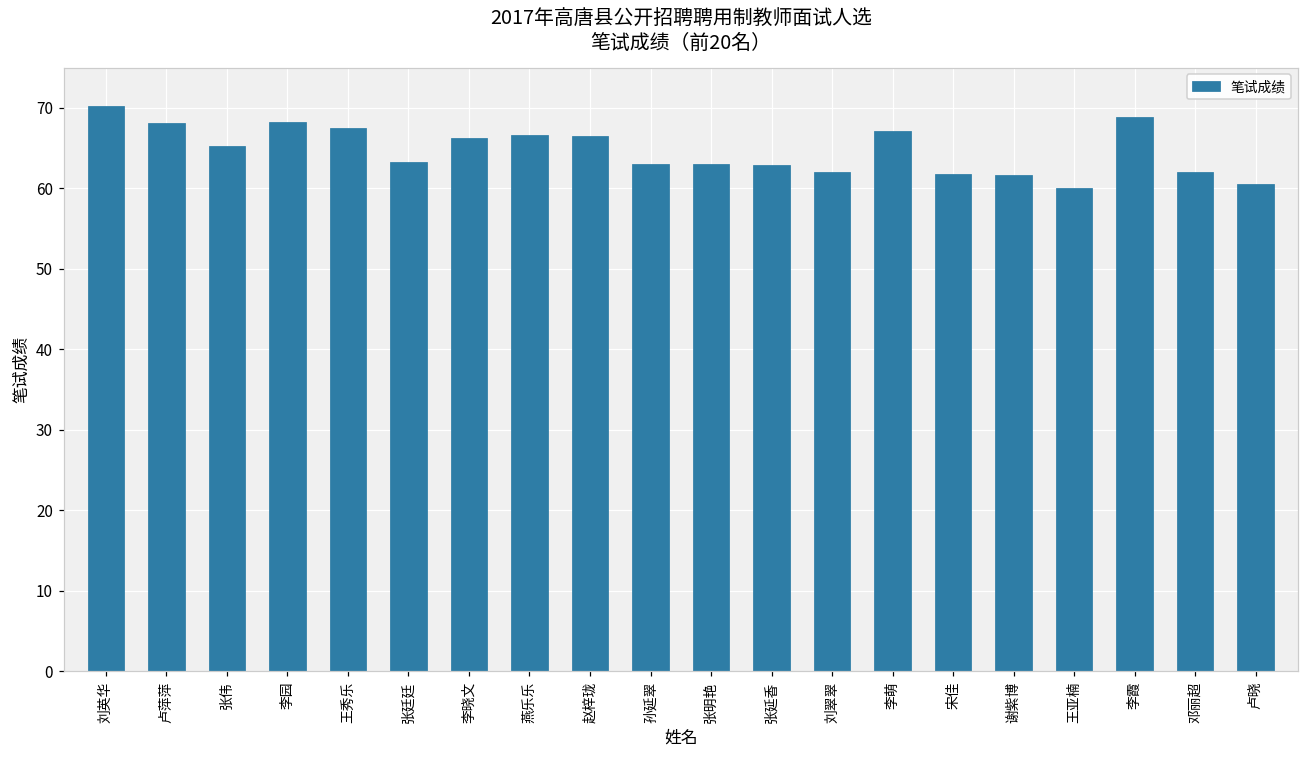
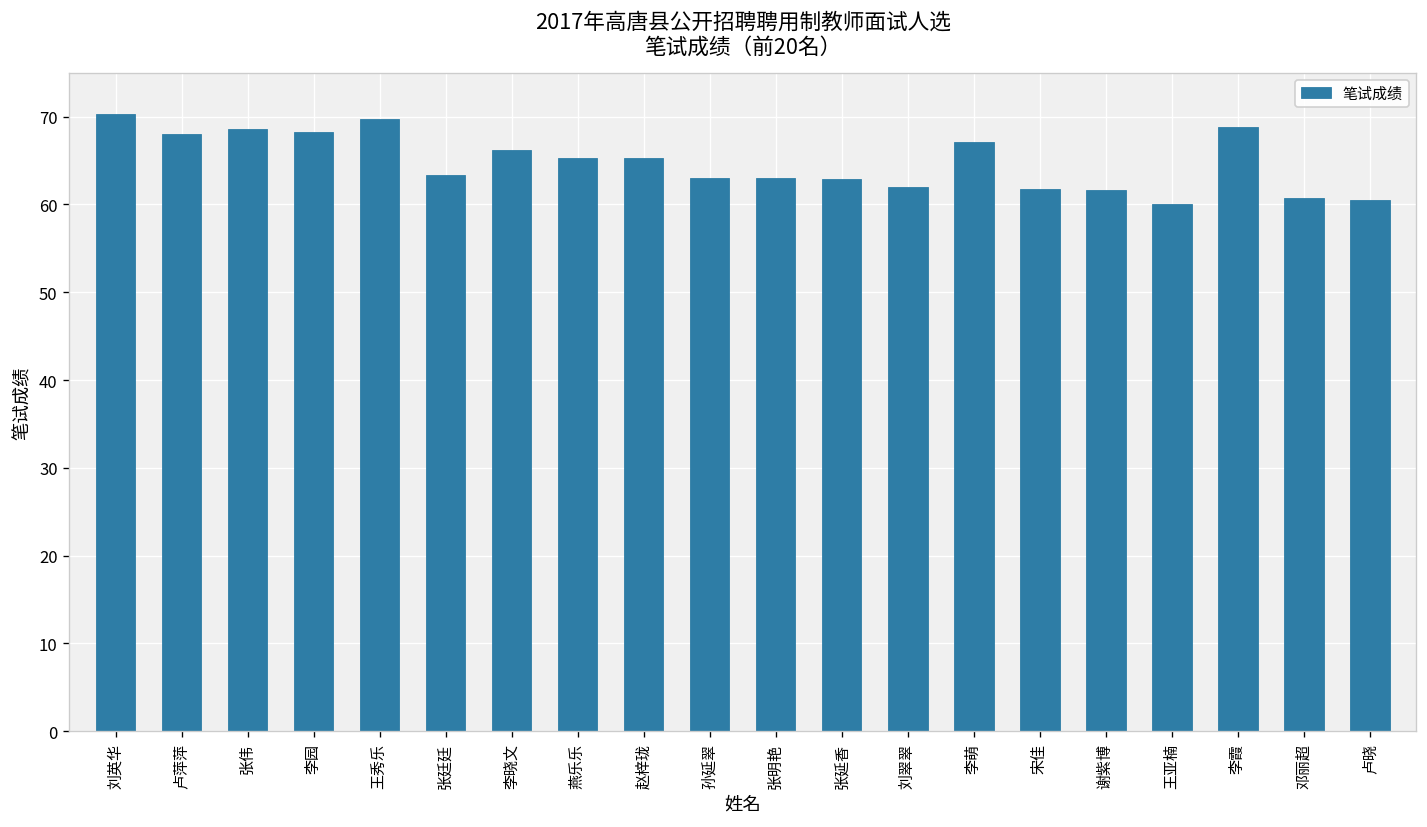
张伟: 65 -> 69
王秀乐: 68 -> 70
燕乐乐: 67 -> 65
赵梓珑: 67 -> 65
邓丽超: 62 -> 61
